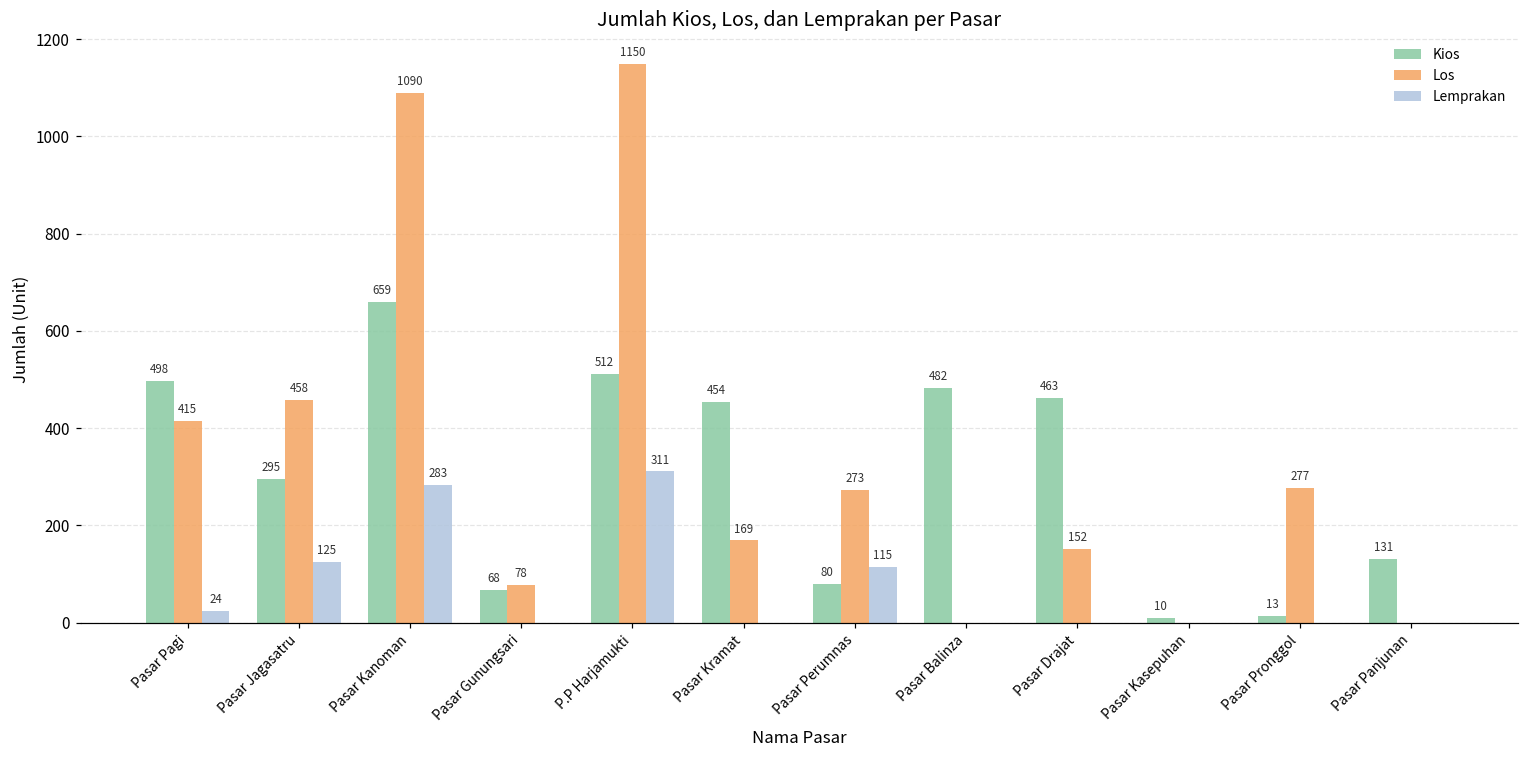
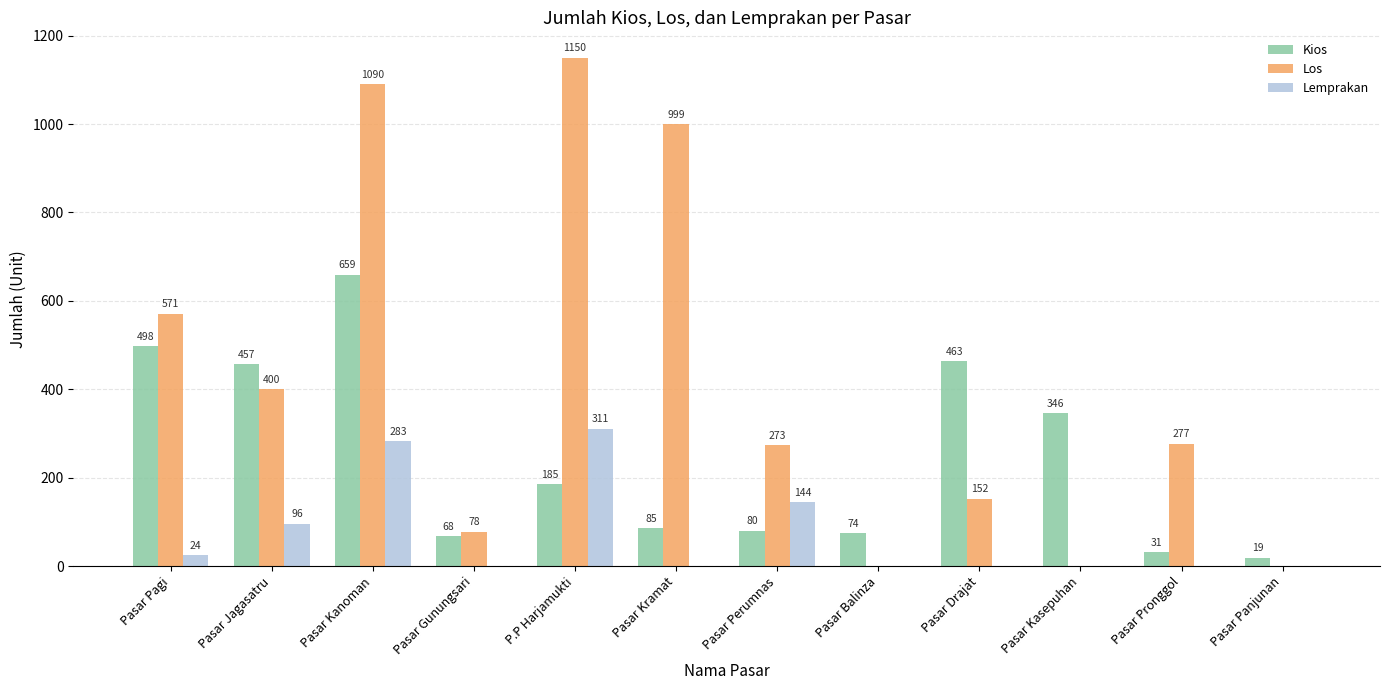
Los, Pasar Pagi: 415 -> 571
Kios, Pasar Jagasatru: 295 -> 457
Los, Pasar Jagasatru: 458 -> 400
Lemprakan, Pasar Jagasatru: 125 -> 96
Kios, P.P Harjamukti: 512 -> 185
Kios, Pasar Kramat: 454 -> 85
Los, Pasar Kramat: 169 -> 999
Lemprakan, Pasar Perumnas: 115 -> 144
Kios, Pasar Balinza: 482 -> 74
Kios, Pasar Kasepuhan: 10 -> 346
Kios, Pasar Pronggol: 13 -> 31
Kios, Pasar Panjunan: 131 -> 19
